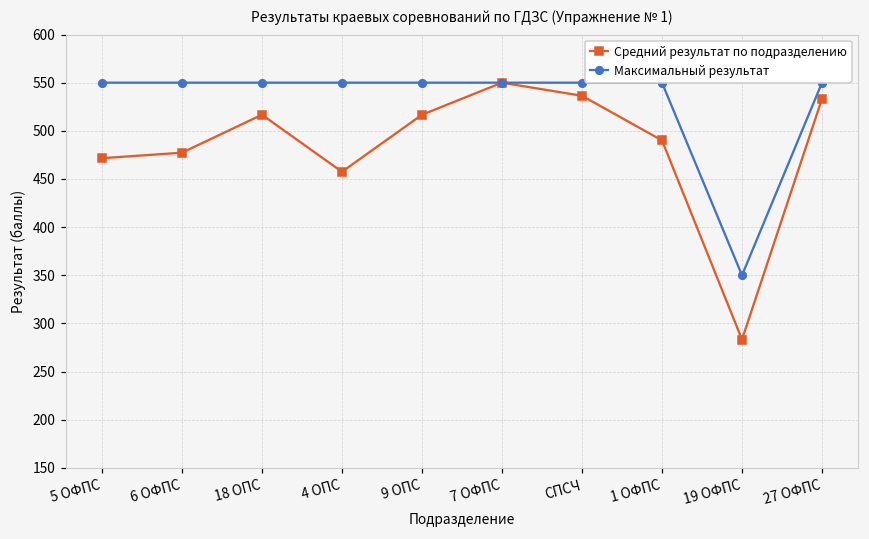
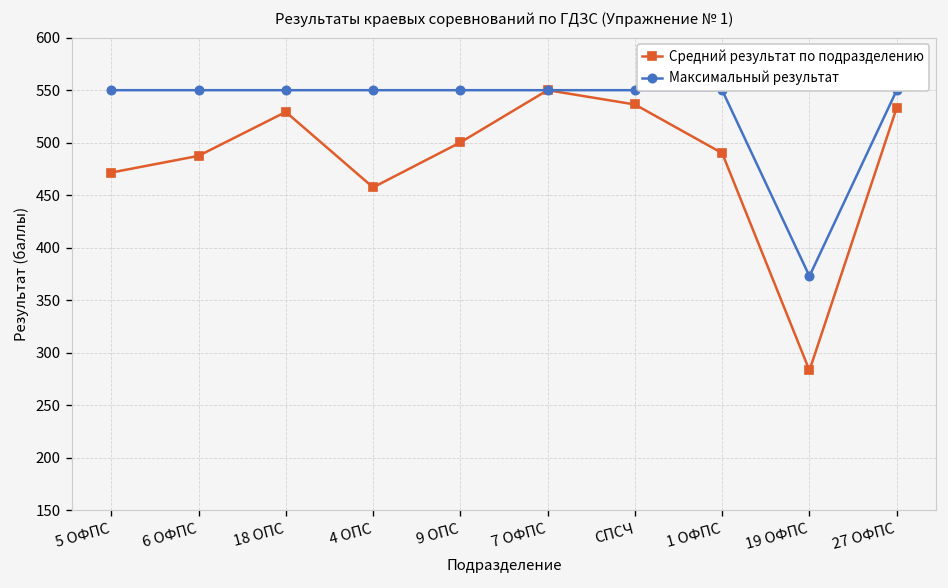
Средний результат по подразделению, 6 ОФПС: 480 -> 490
Средний результат по подразделению, 18 ОПС: 520 -> 530
Средний результат по подразделению, 9 ОПС: 520 -> 500
Максимальный результат, 19 ОФПС: 350 -> 370
